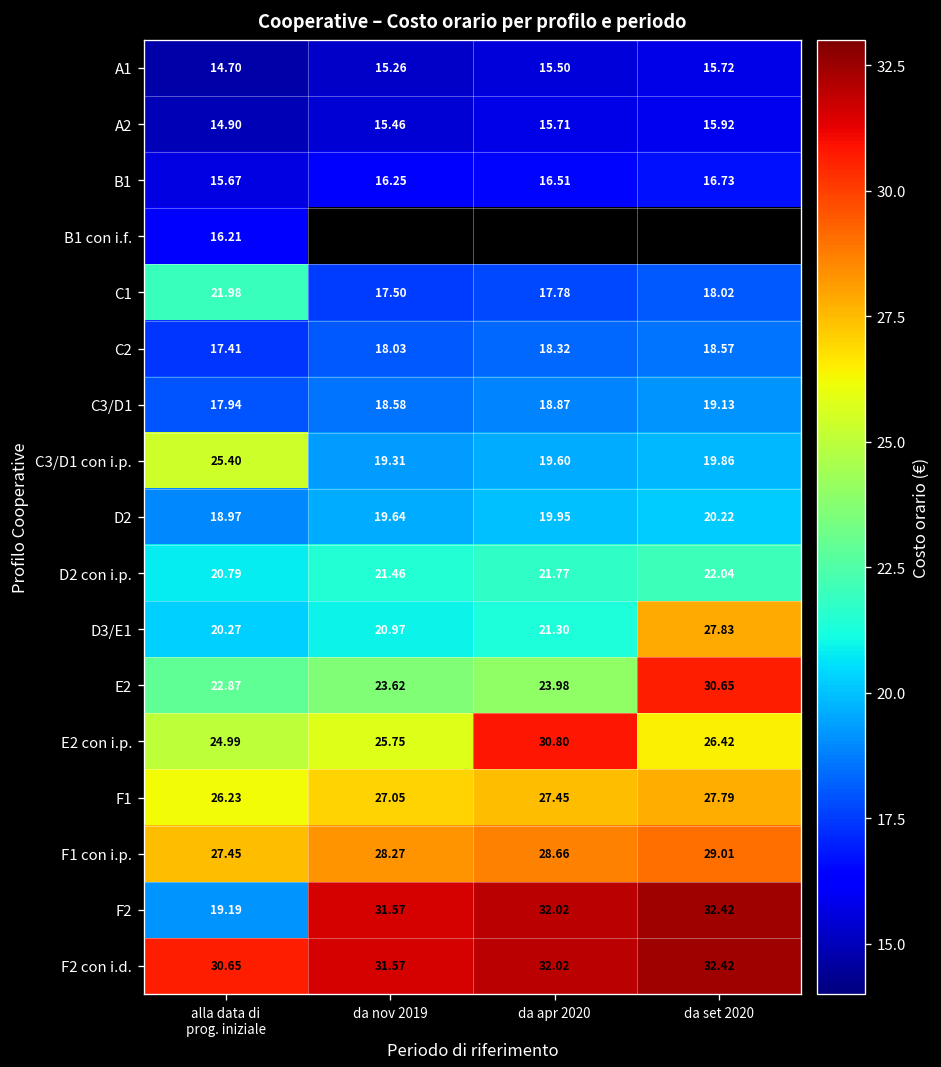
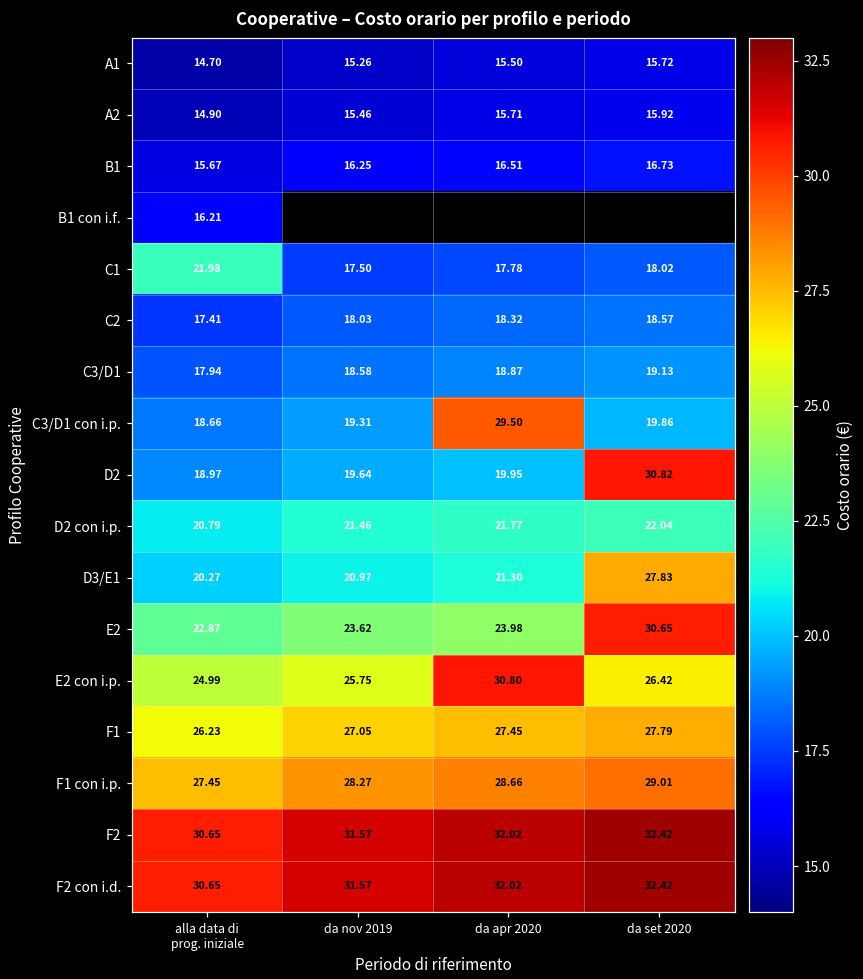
C3/D1 con i.p., alla data di prog. iniziale: 25.40 -> 18.66
C3/D1 con i.p., da apr 2020: 19.60 -> 29.50
D2, da set 2020: 20.22 -> 30.82
F2, alla data di prog. iniziale: 19.19 -> 30.65
